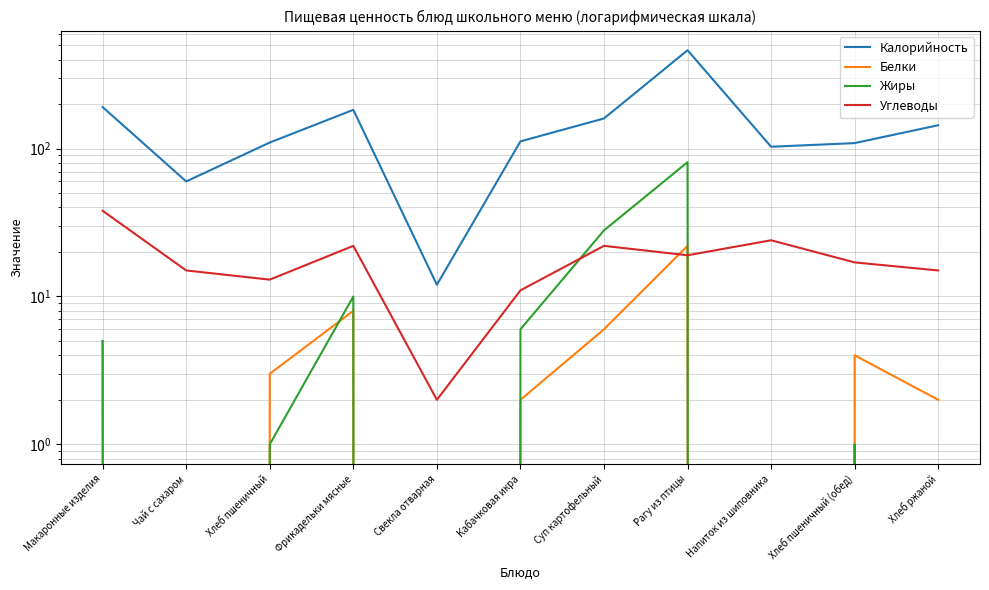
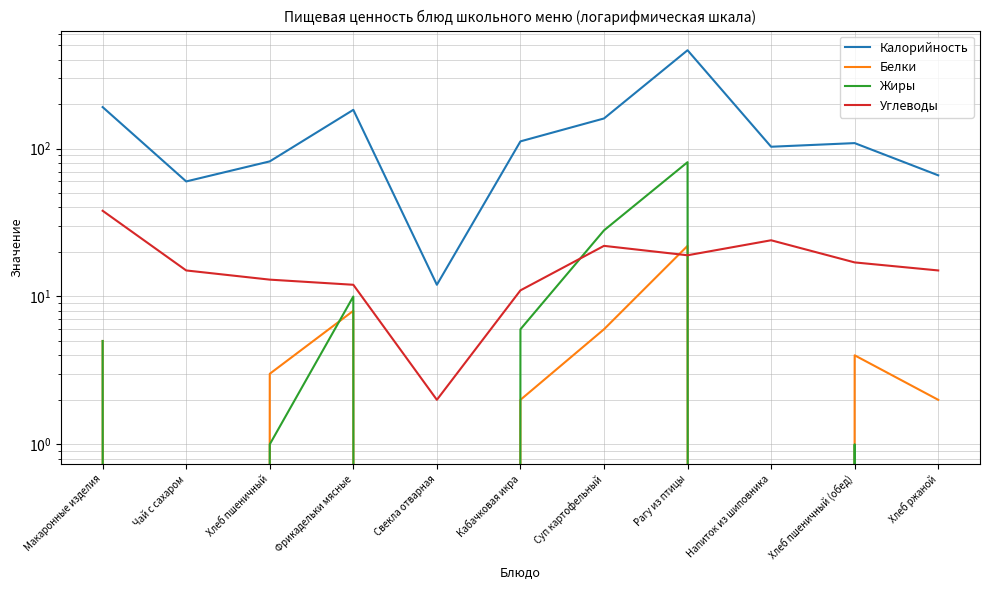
Калорийность, Хлеб пшеничный: 110 -> 80
Углеводы, Фрикадельки мясные: 22 -> 12
Калорийность, Хлеб ржаной: 140 -> 70
